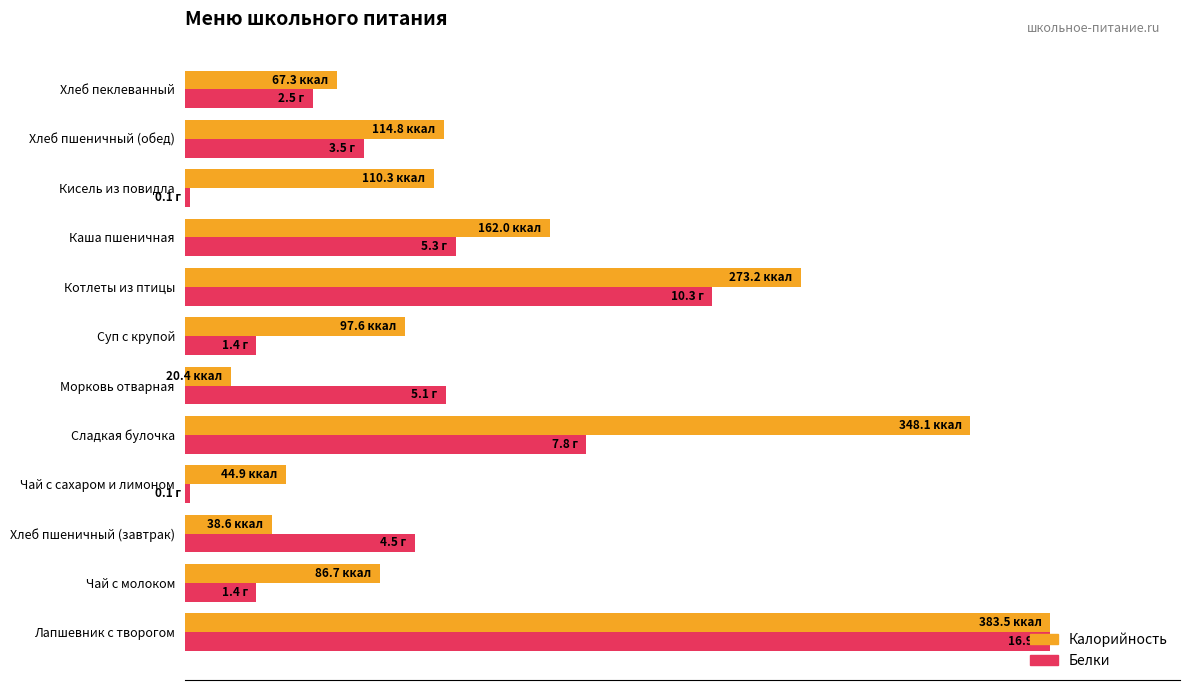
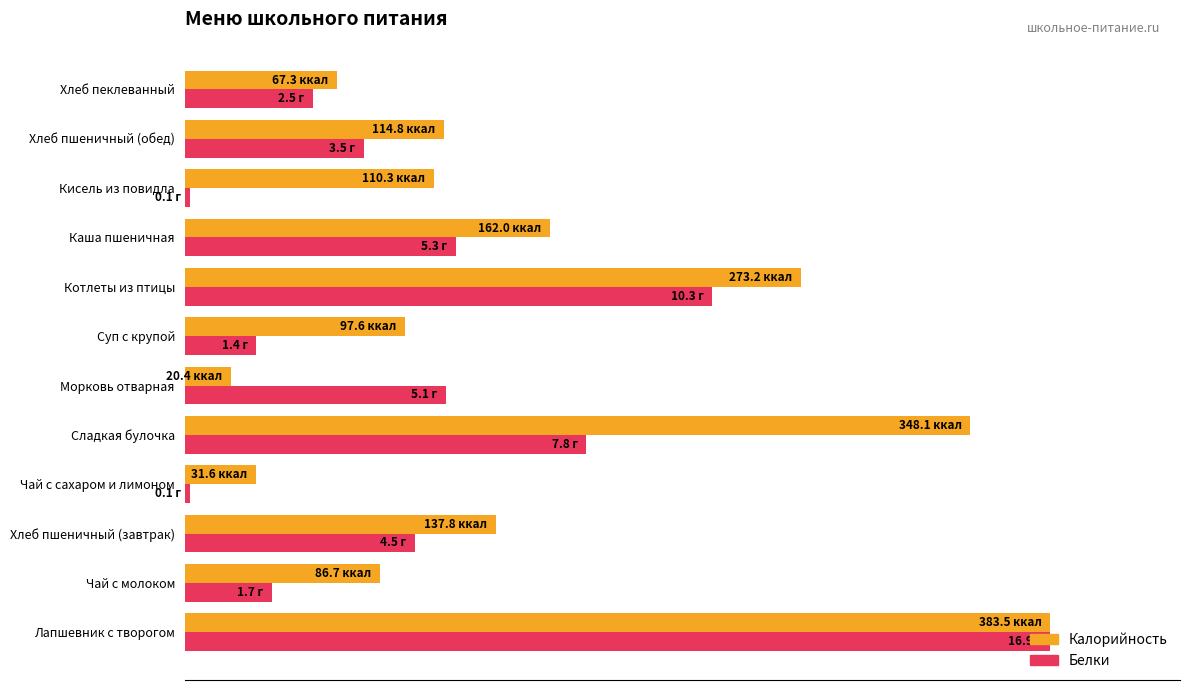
Калорийность, Чай с сахаром и лимоном: 44.9 -> 31.6
Калорийность, Хлеб пшеничный (завтрак): 38.6 -> 137.8
Белки, Чай с молоком: 1.4 -> 1.7
